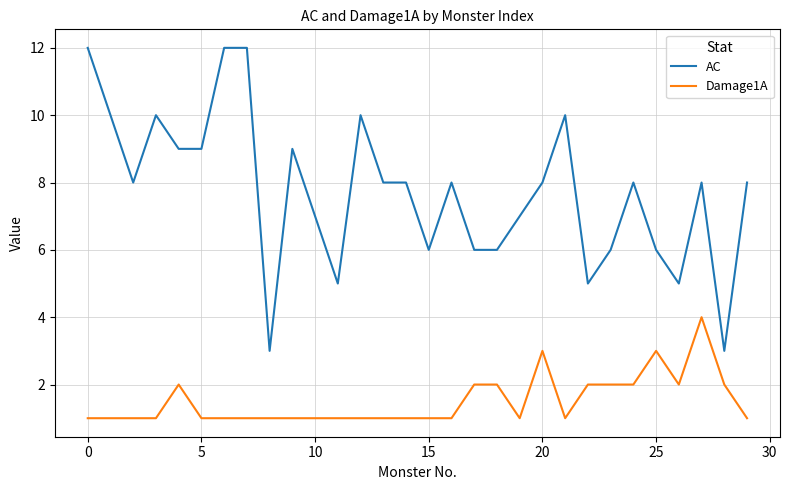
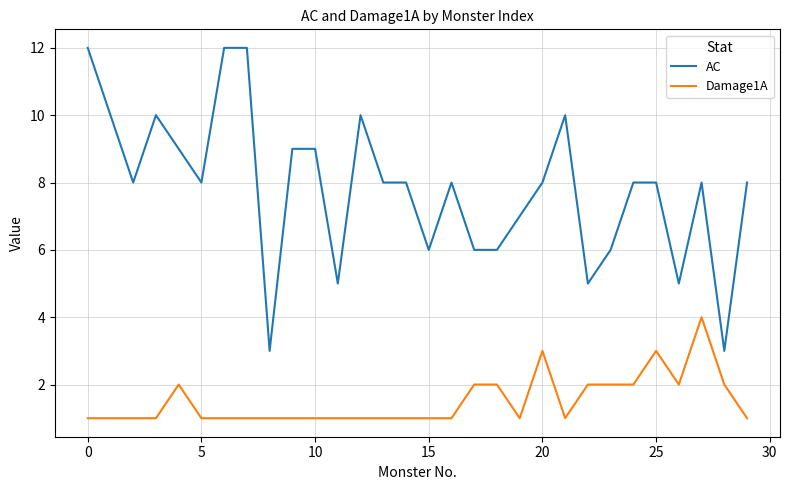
AC, 5: 9 -> 8
AC, 10: 7 -> 9
AC, 25: 6 -> 8
